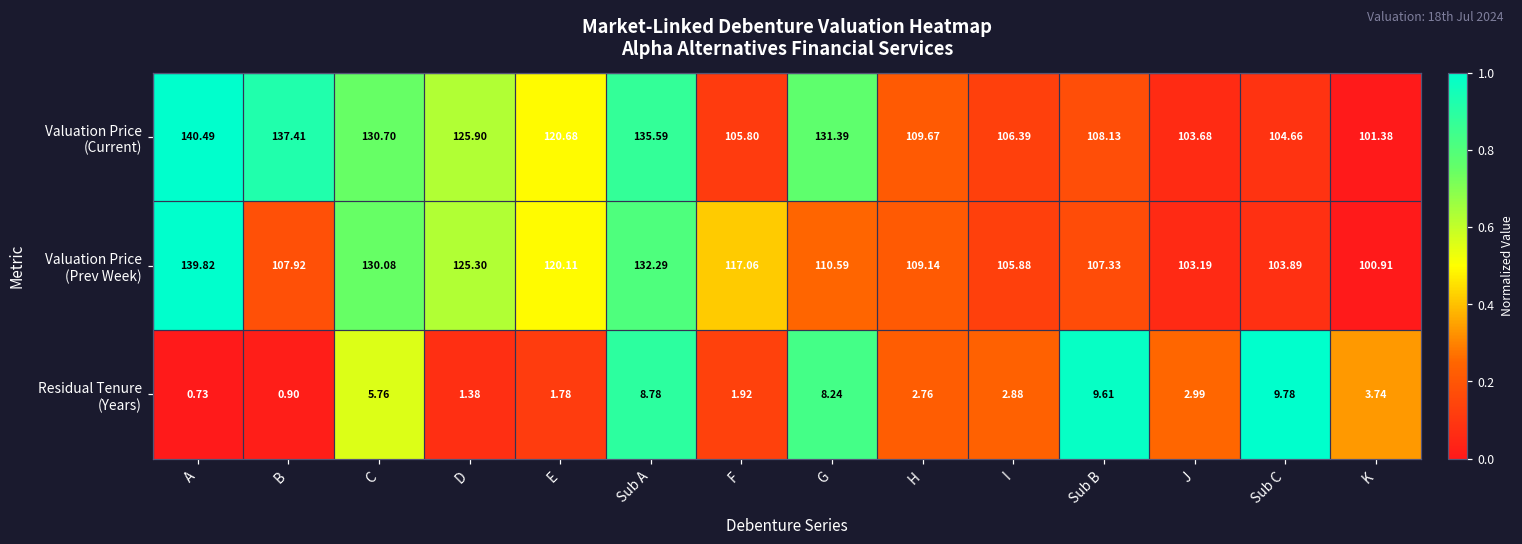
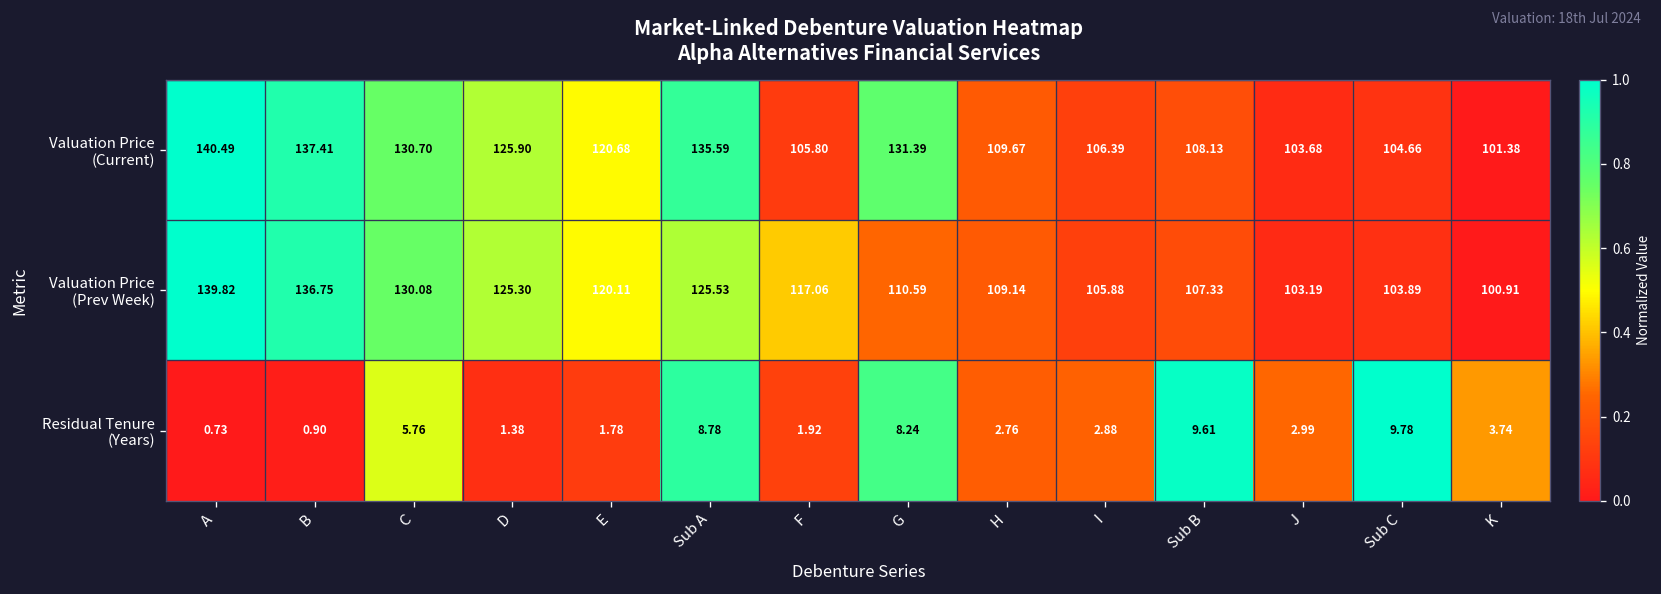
Valuation Price (Prev Week), B: 107.92 -> 136.75
Valuation Price (Prev Week), Sub A: 132.29 -> 125.53
